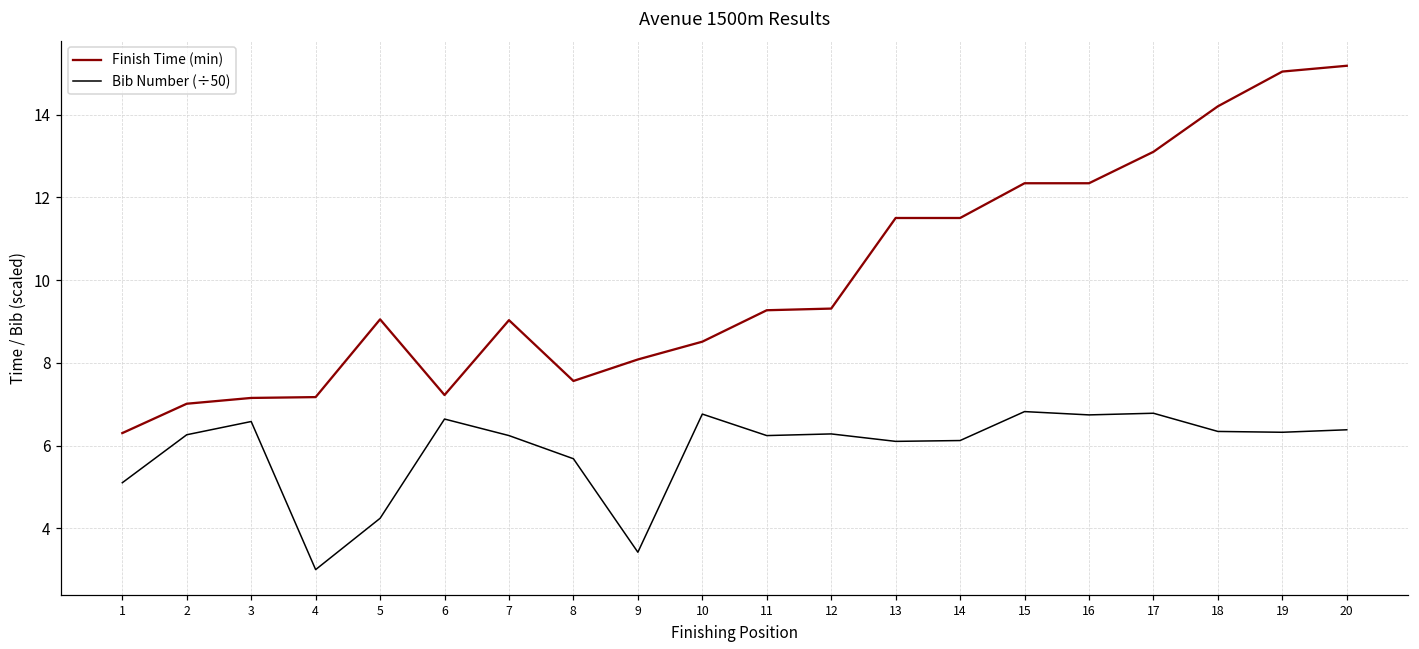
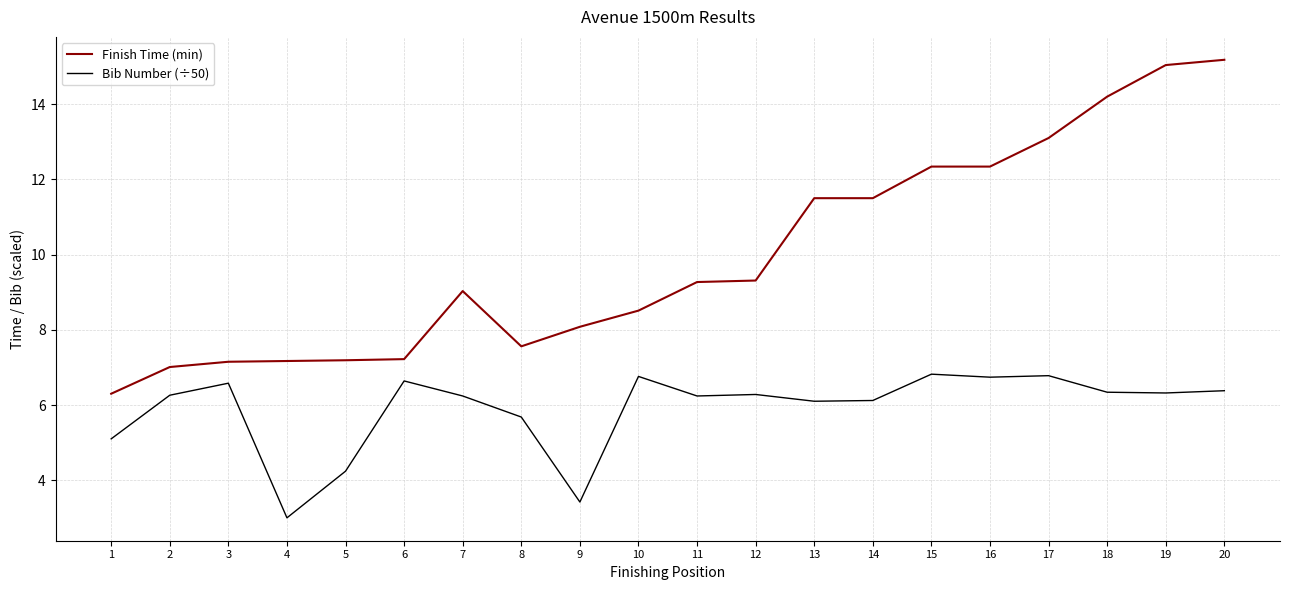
Finish Time (min), 5: 9.1 -> 7.2
